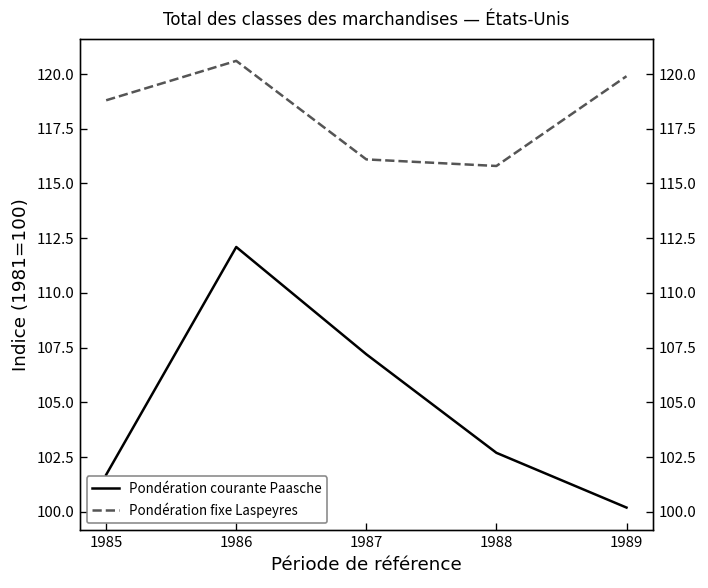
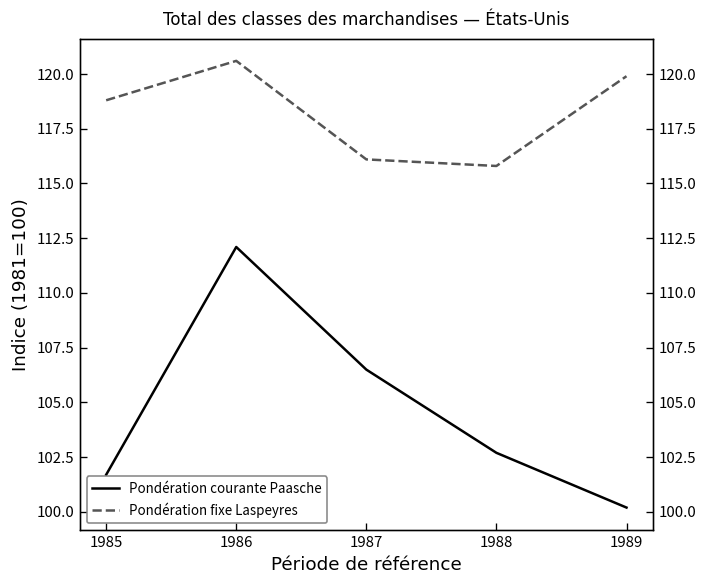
Pondération courante Paasche, 1987: 107.2 -> 106.5
